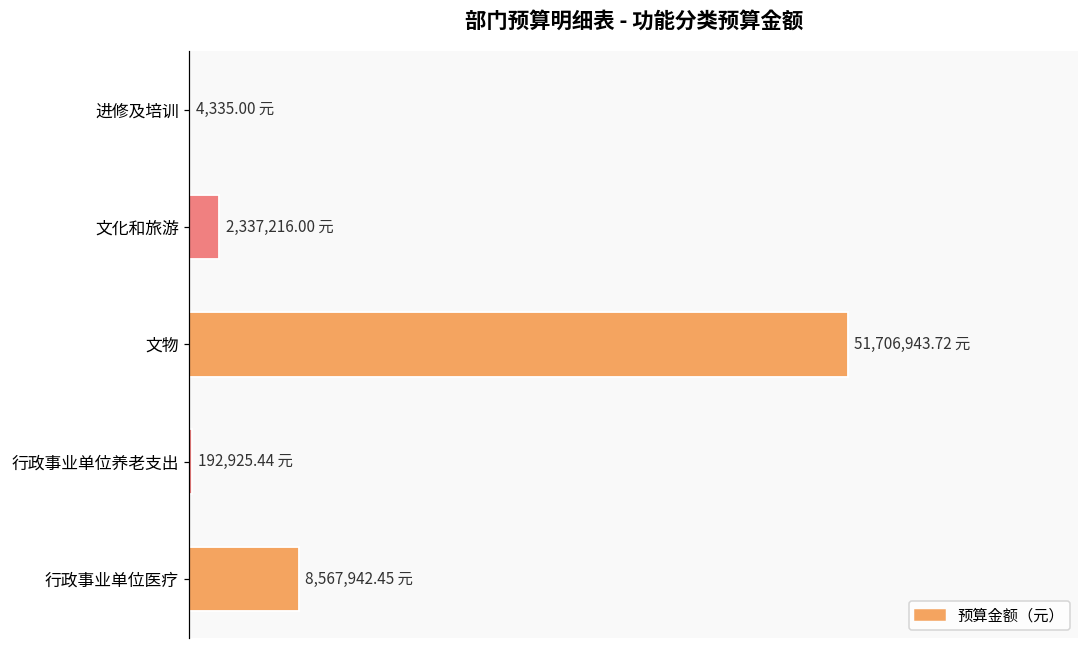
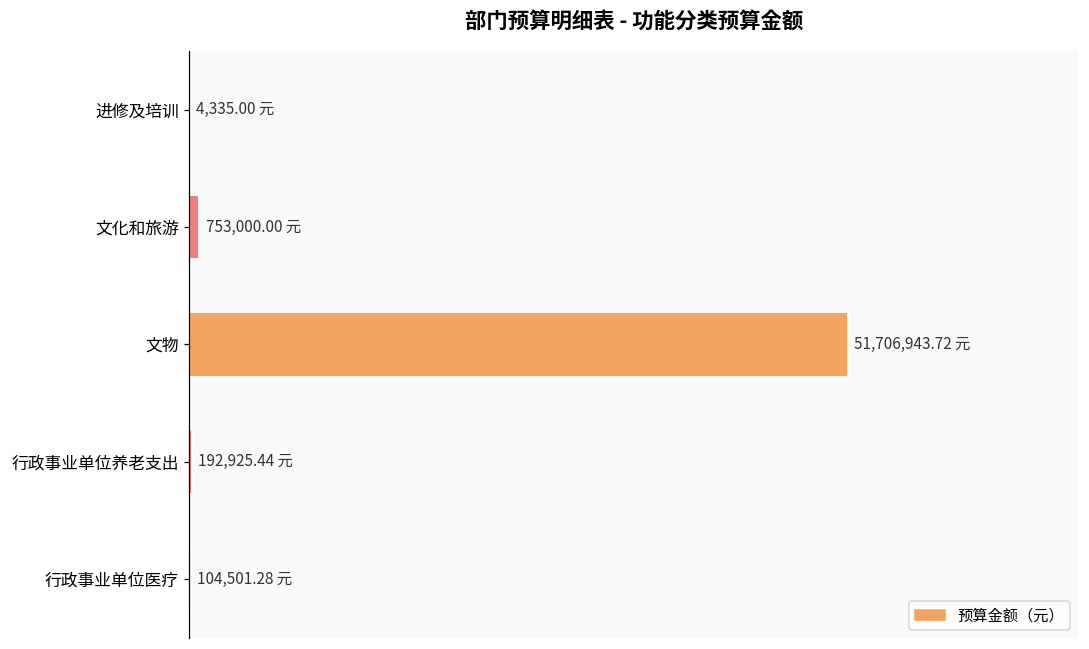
文化和旅游: 2,337,216.00 -> 753,000.00
行政事业单位医疗: 8,567,942.45 -> 104,501.28
